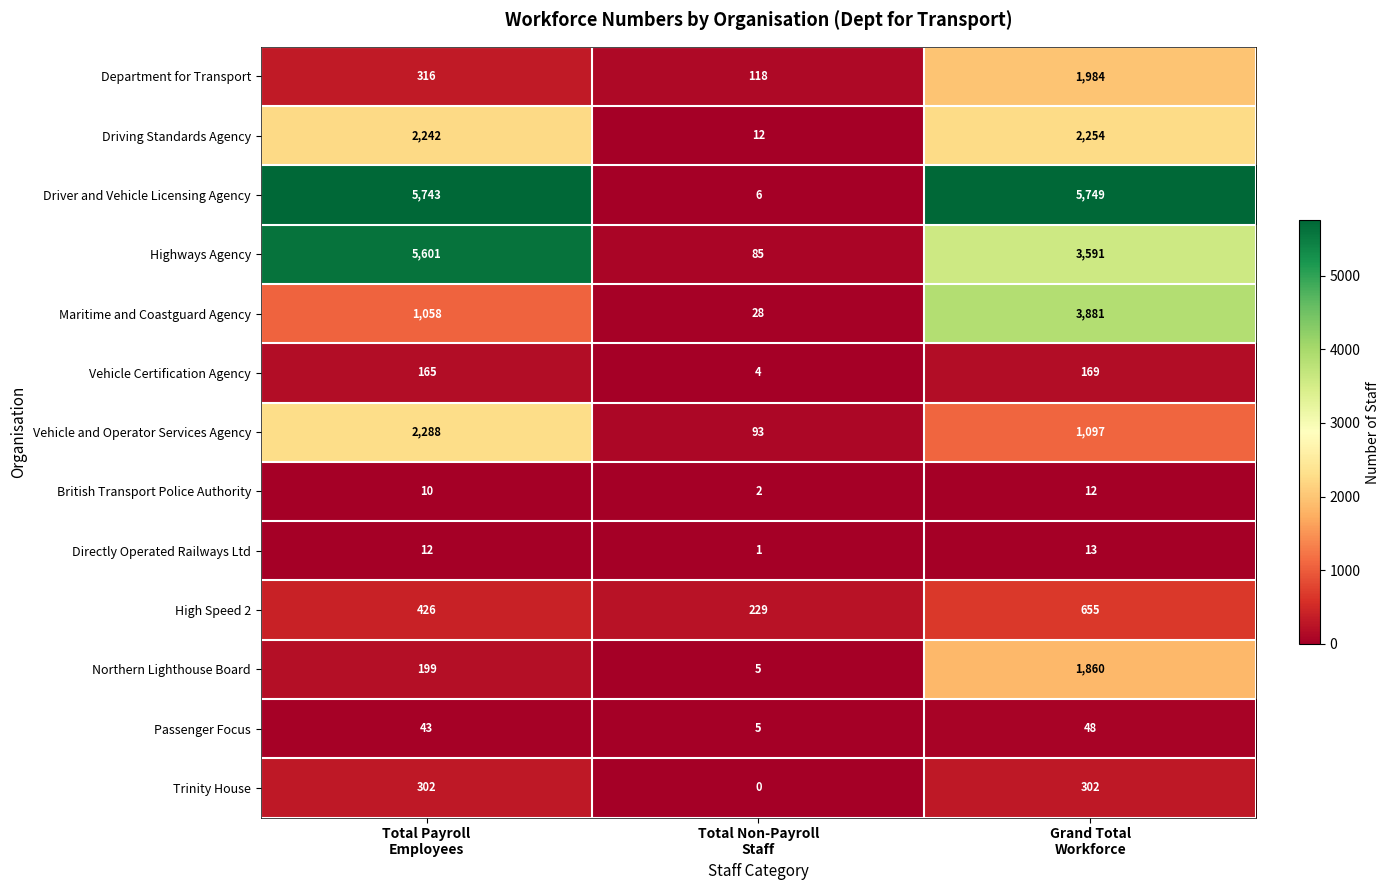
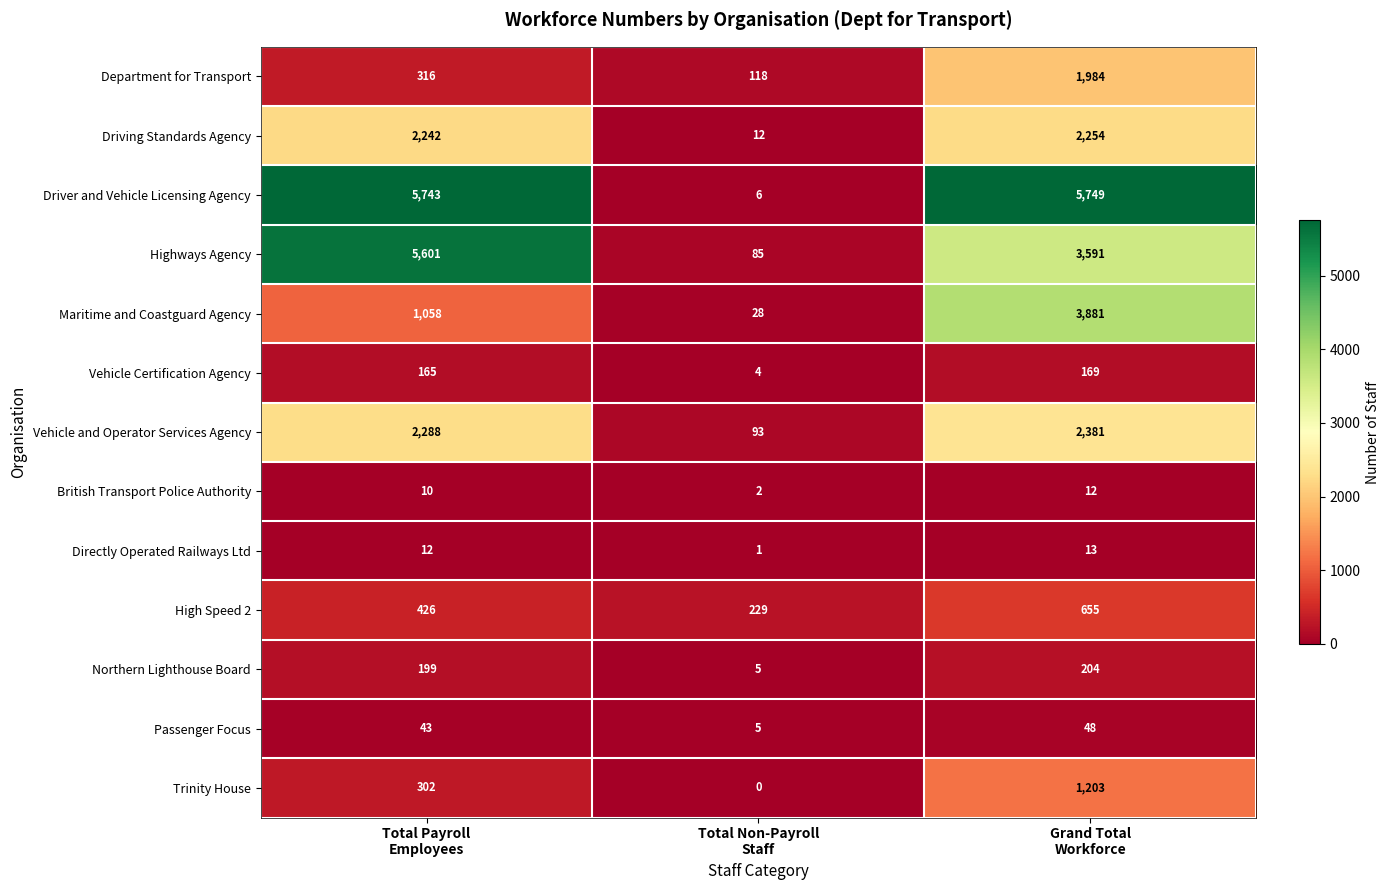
Vehicle and Operator Services Agency, Grand Total Workforce: 1,097 -> 2,381
Northern Lighthouse Board, Grand Total Workforce: 1,860 -> 204
Trinity House, Grand Total Workforce: 302 -> 1,203
